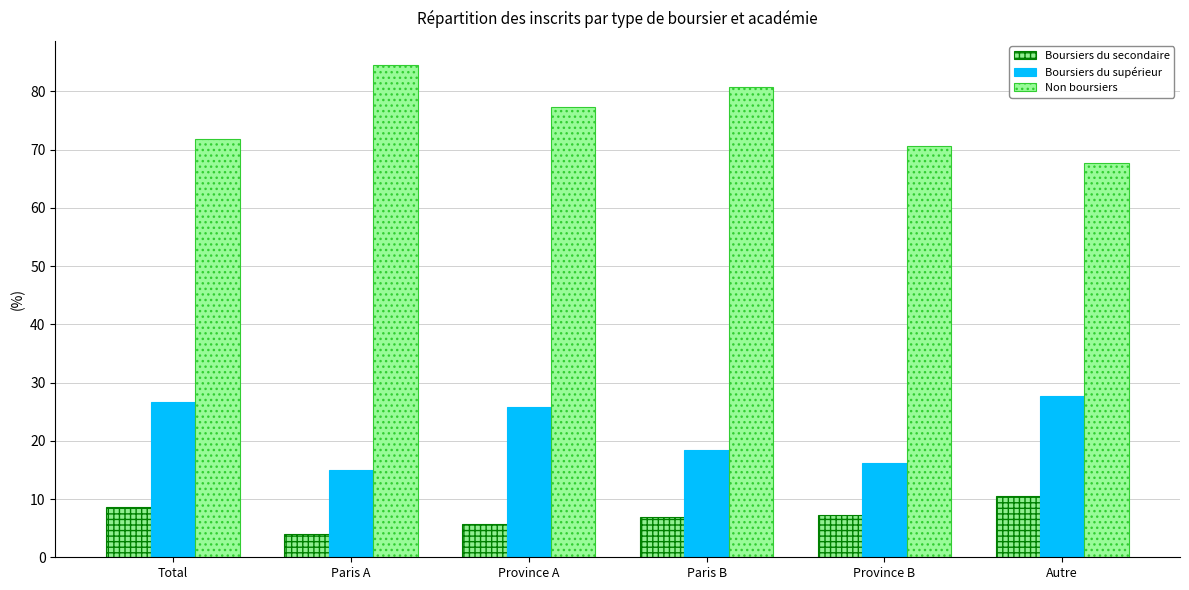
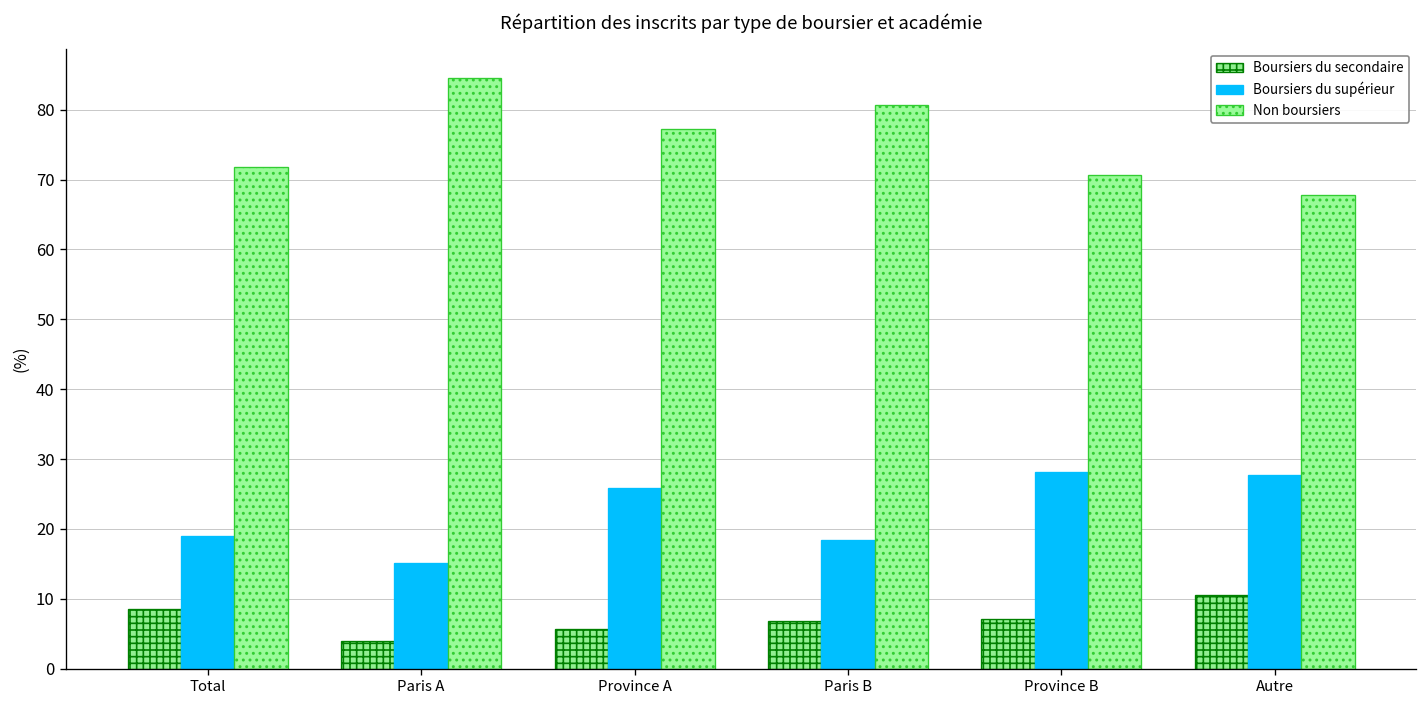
Boursiers du supérieur, Total: 27 -> 19
Boursiers du supérieur, Province B: 16 -> 28
